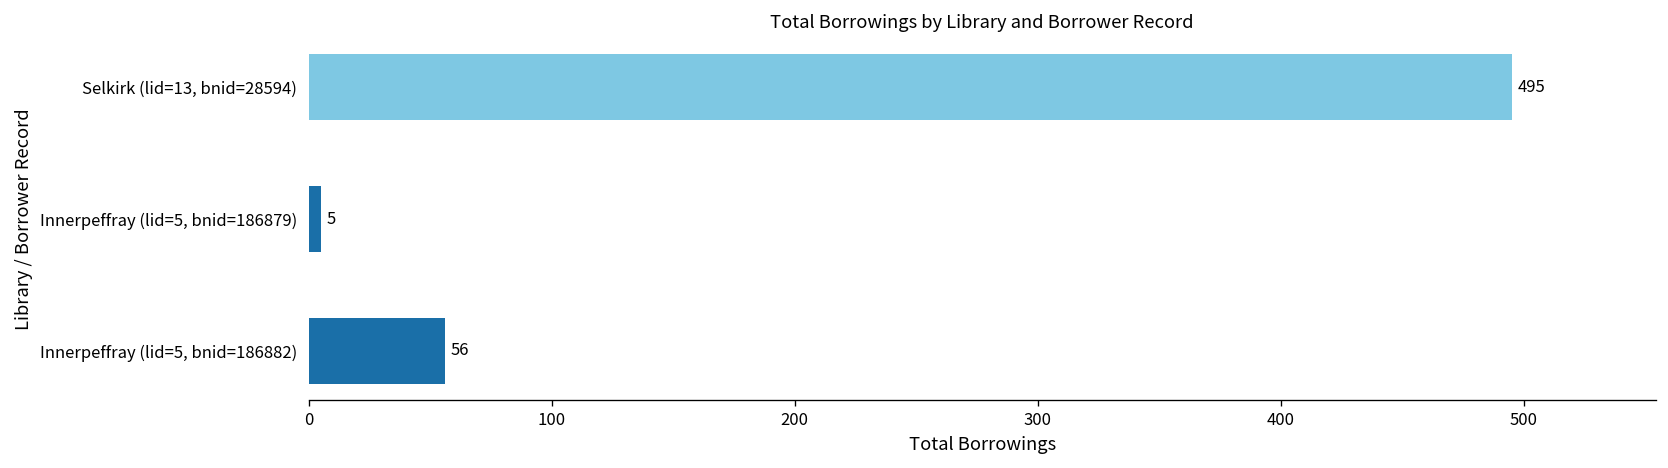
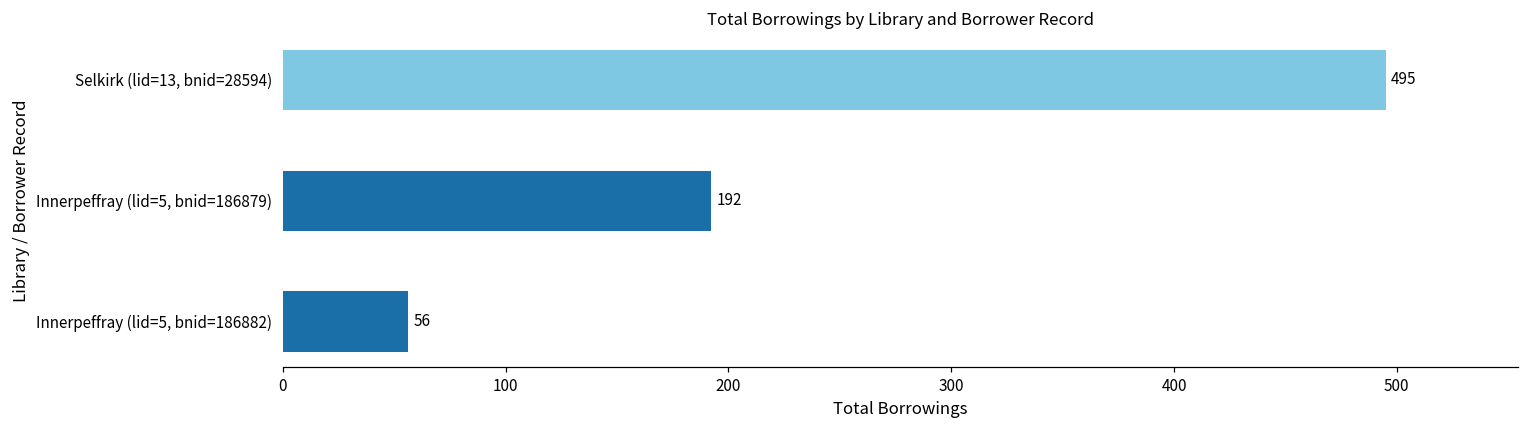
Innerpeffray (lid=5, bnid=186879): 5 -> 192
